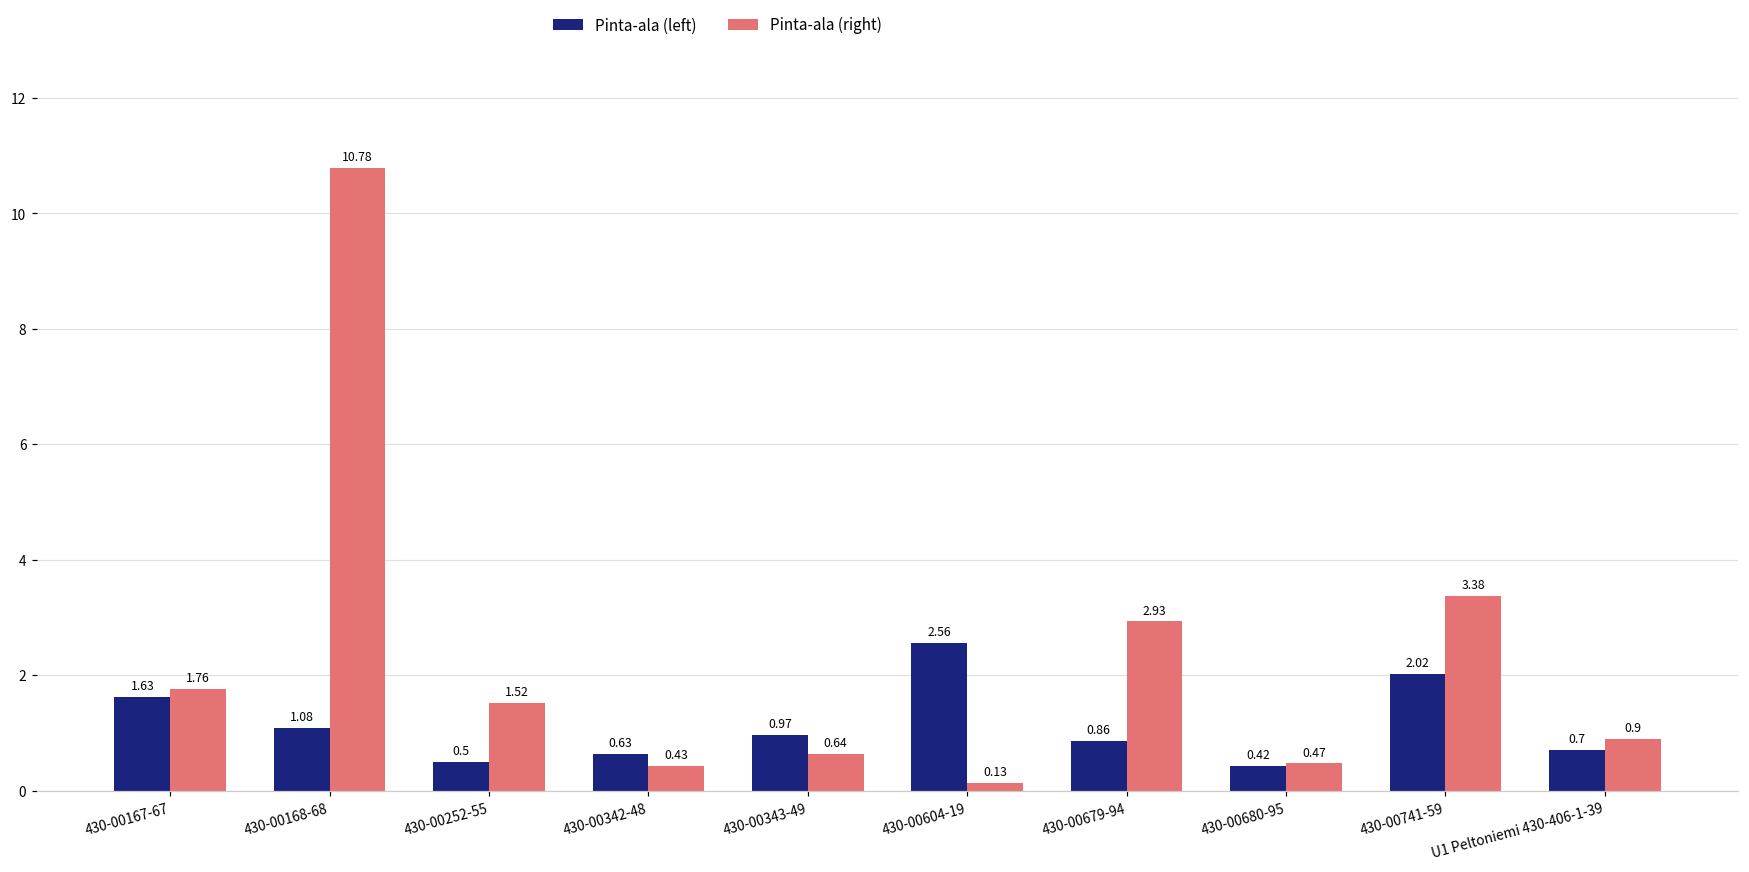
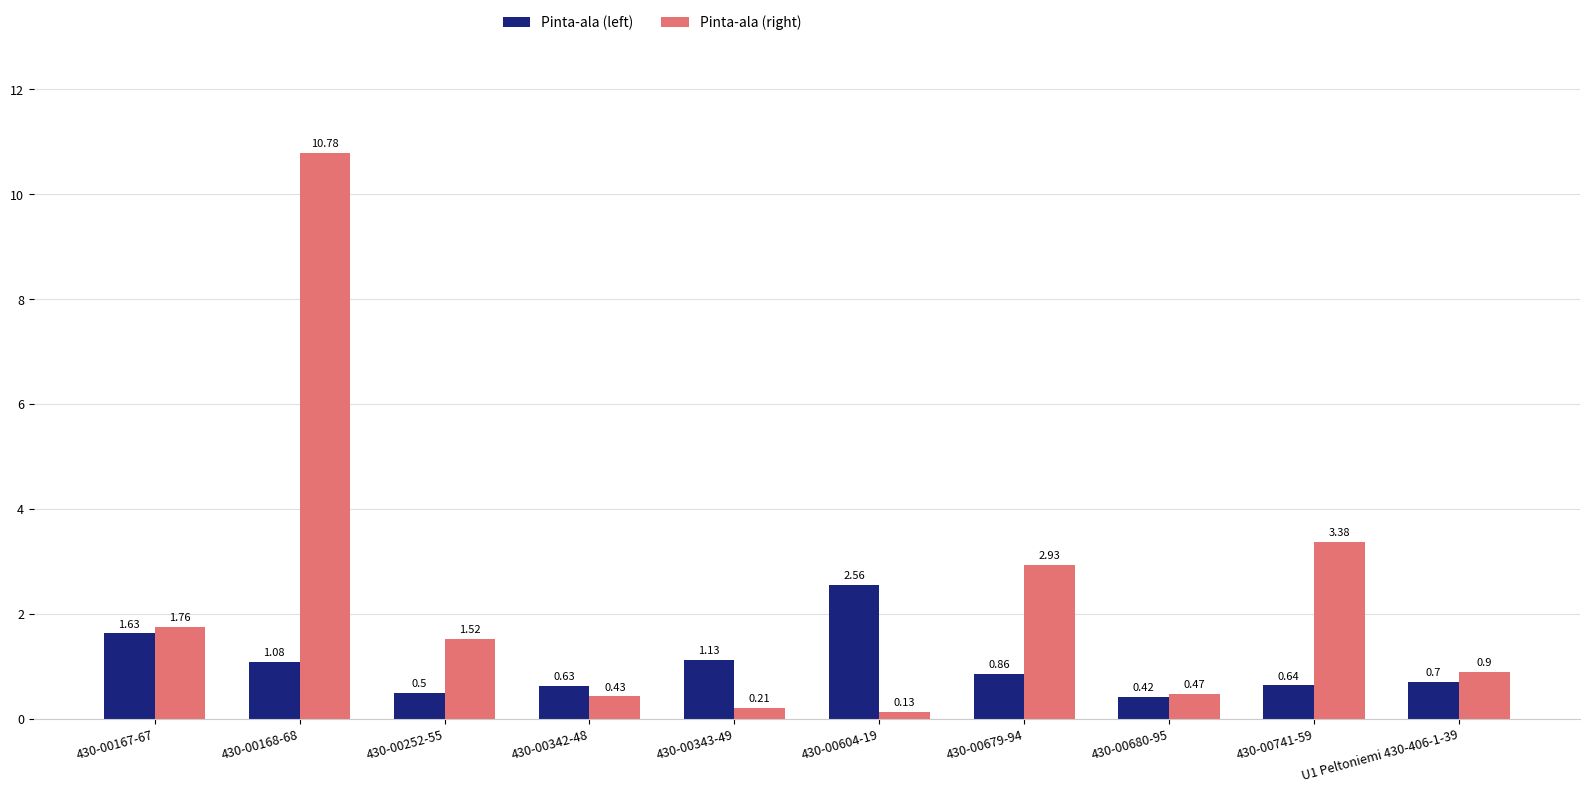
Pinta-ala (left), 430-00343-49: 0.97 -> 1.13
Pinta-ala (right), 430-00343-49: 0.64 -> 0.21
Pinta-ala (left), 430-00741-59: 2.02 -> 0.64
